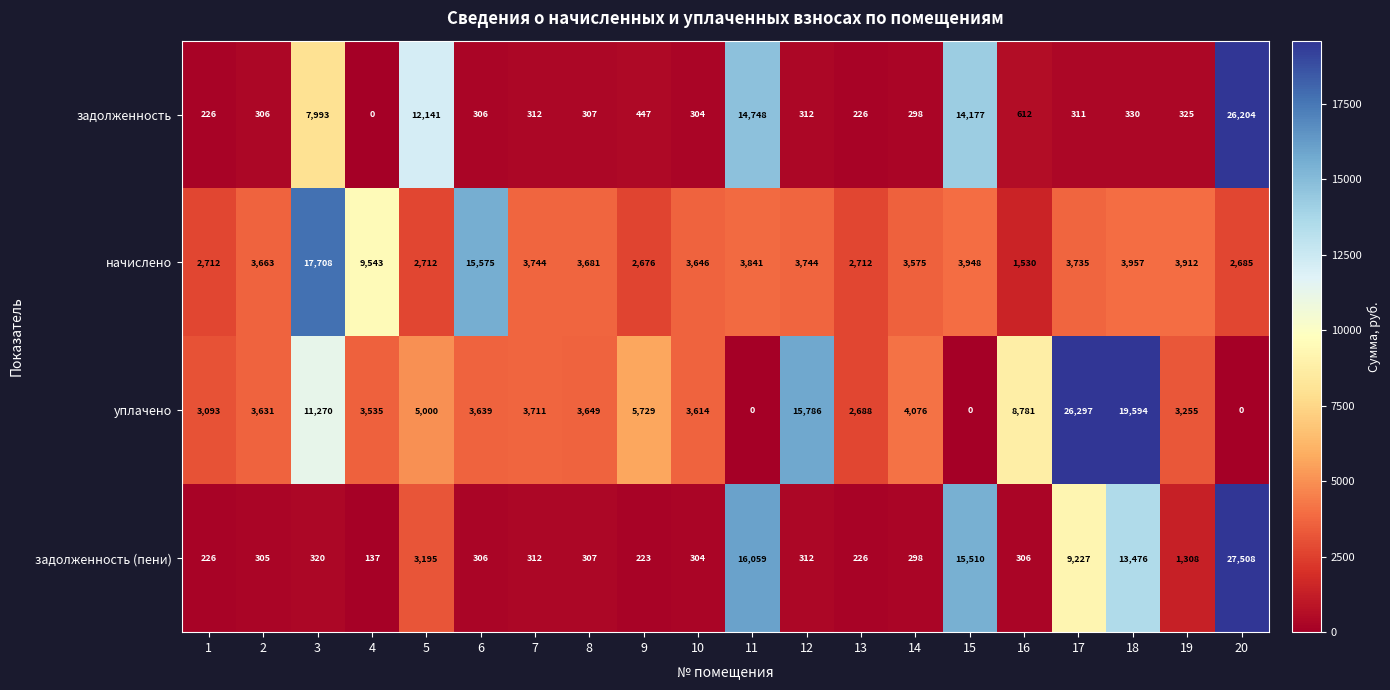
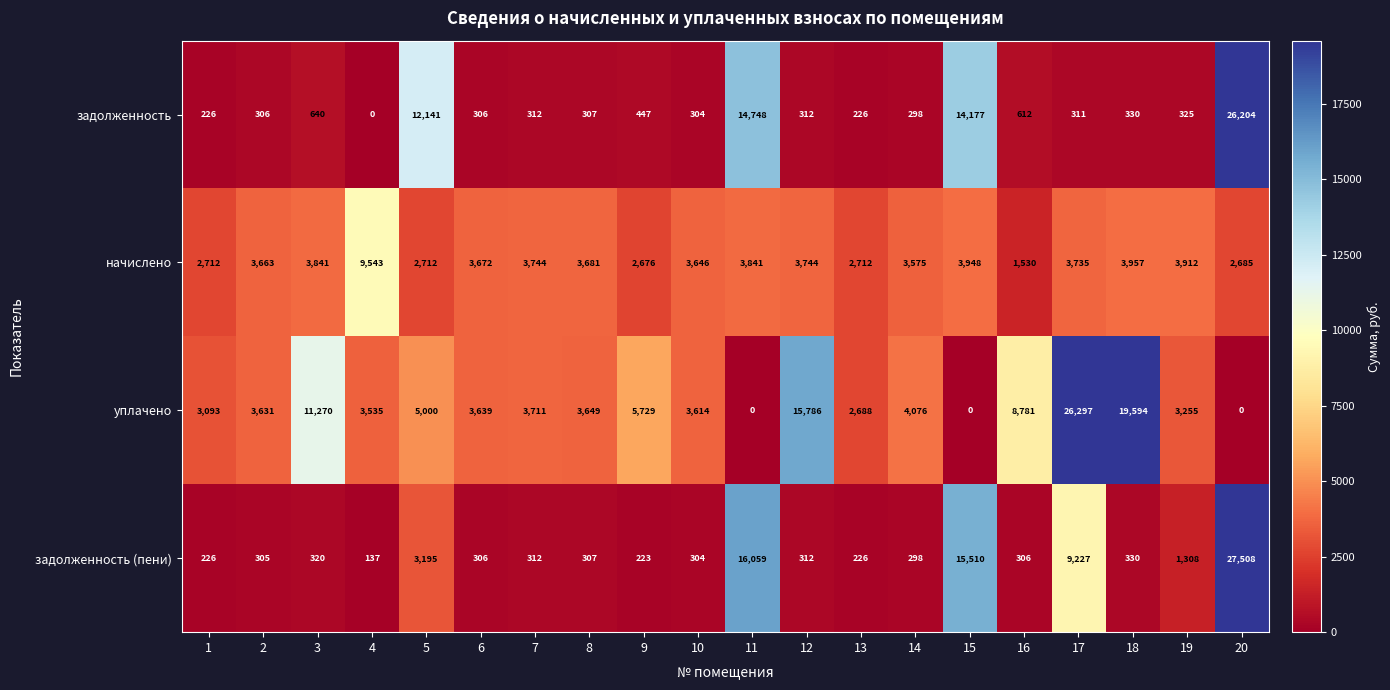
задолженность, 3: 7,993 -> 640
начислено, 3: 17,708 -> 3,841
начислено, 6: 15,575 -> 3,672
задолженность (пени), 18: 13,476 -> 330
